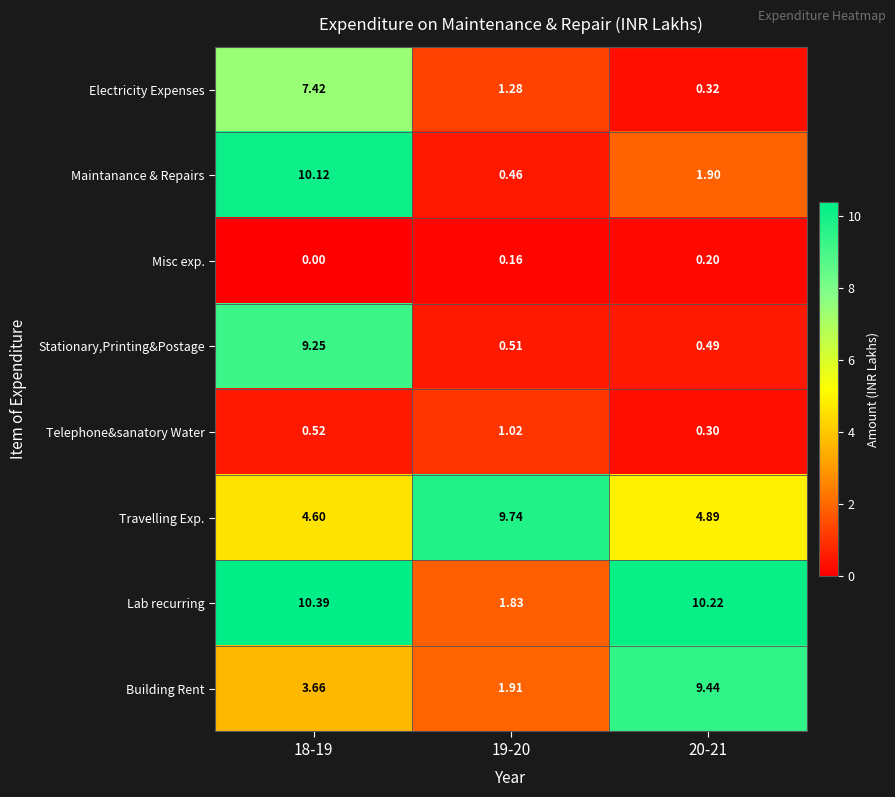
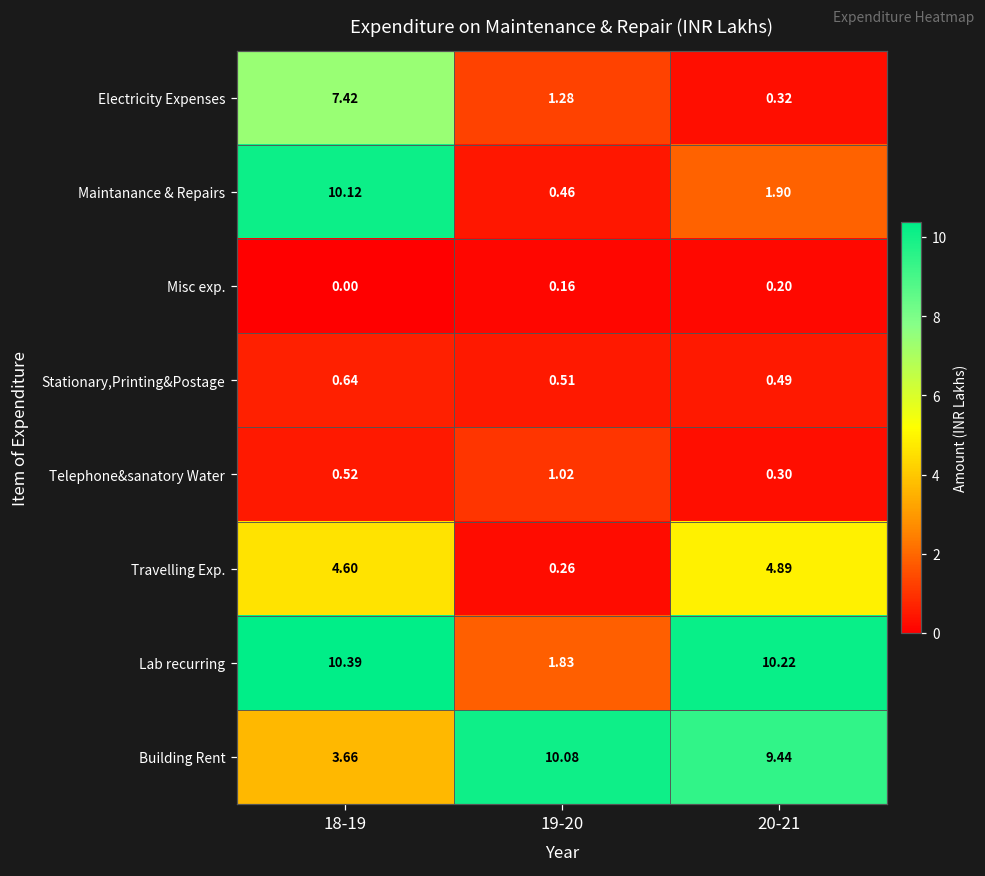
Stationary,Printing&Postage, 18-19: 9.25 -> 0.64
Travelling Exp., 19-20: 9.74 -> 0.26
Building Rent, 19-20: 1.91 -> 10.08
